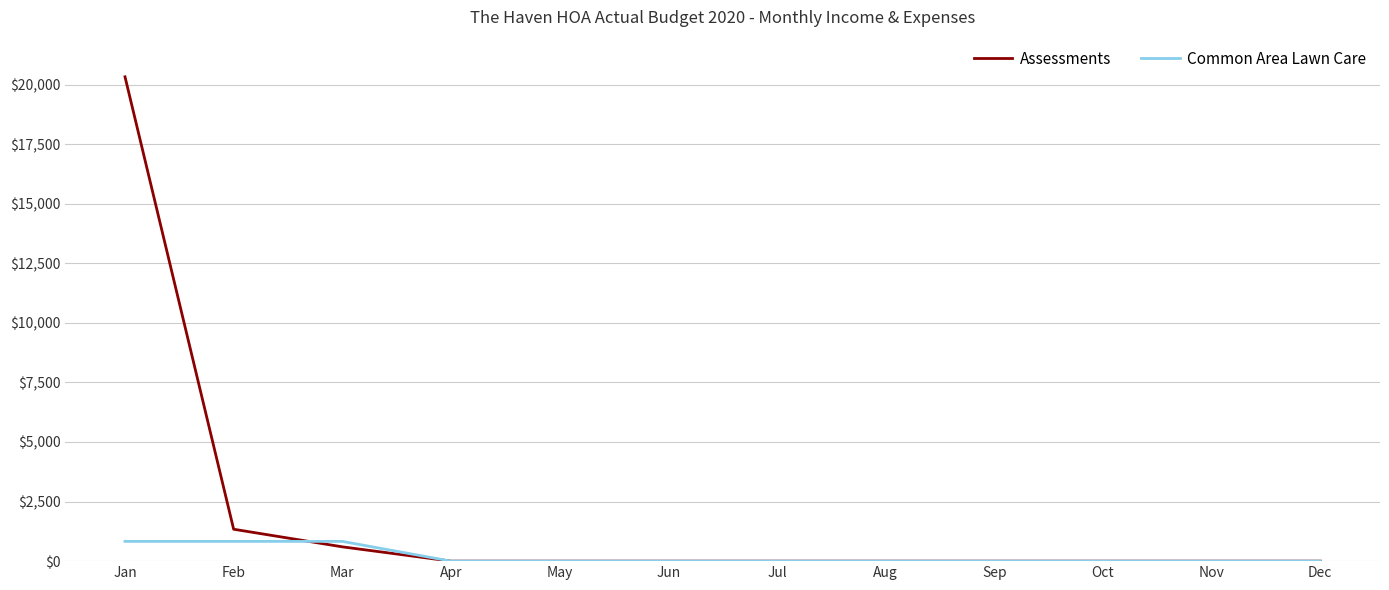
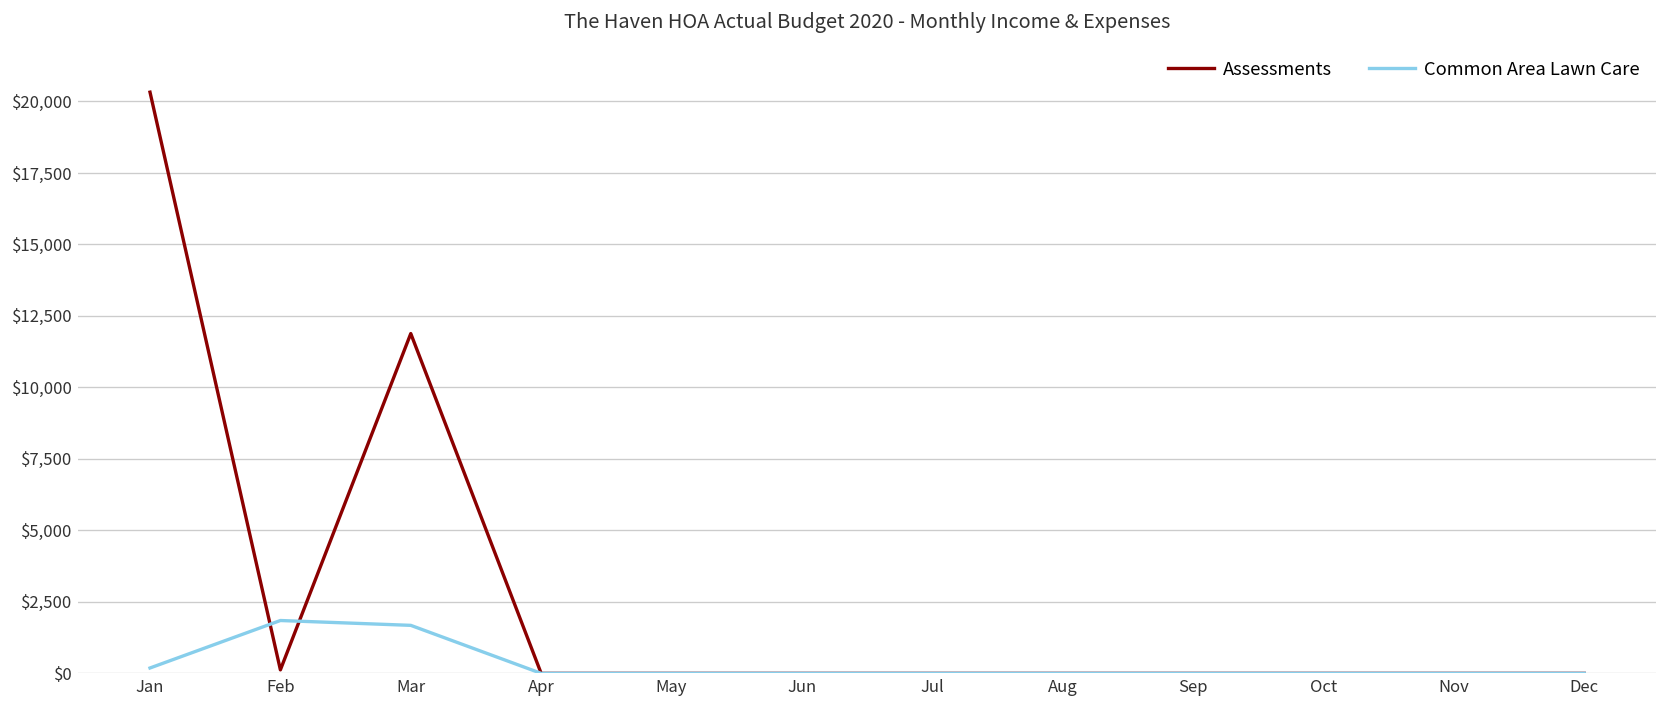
Common Area Lawn Care, Jan: $800 -> $200
Assessments, Feb: $1,300 -> $100
Common Area Lawn Care, Feb: $800 -> $1,800
Assessments, Mar: $600 -> $11,900
Common Area Lawn Care, Mar: $800 -> $1,700
